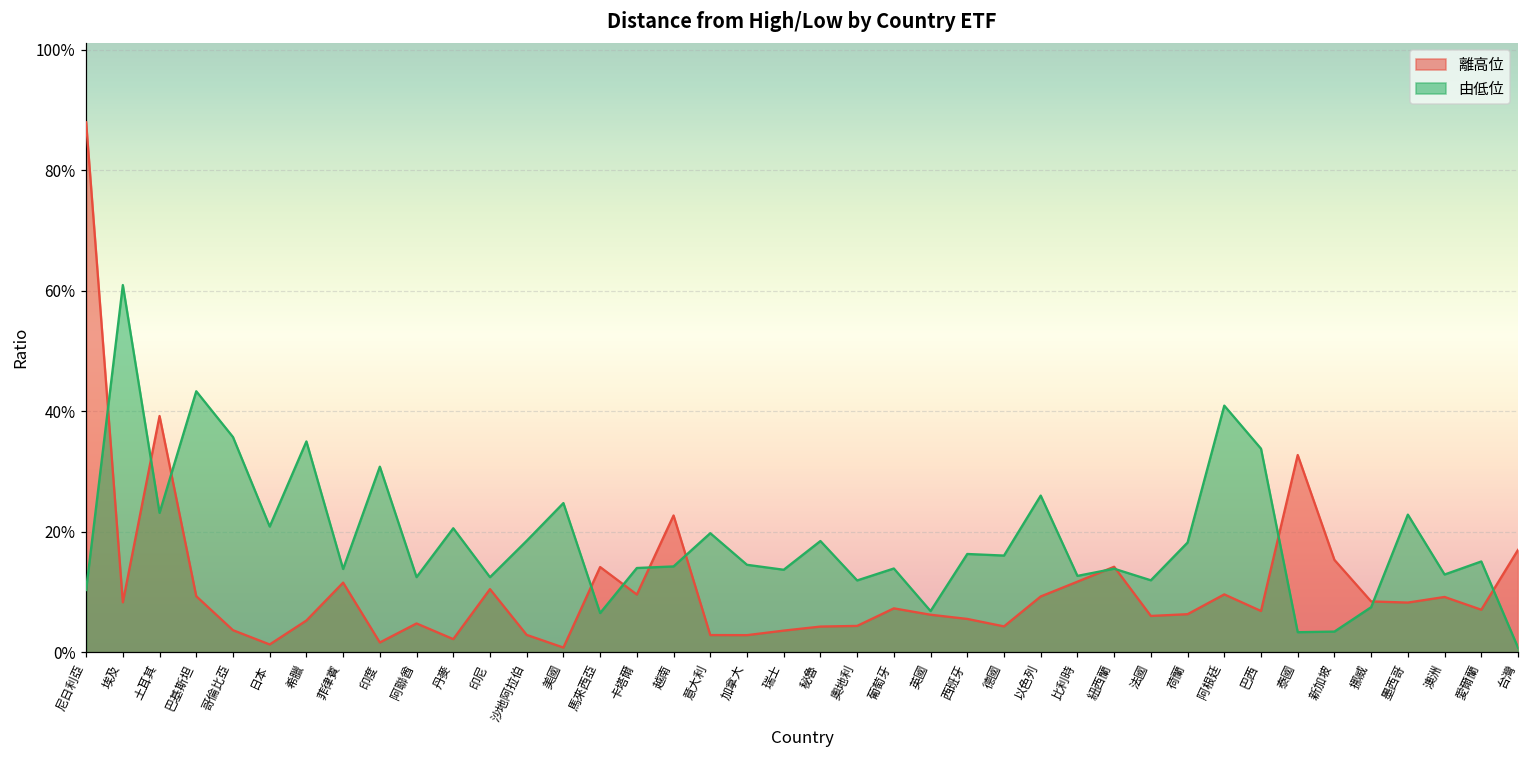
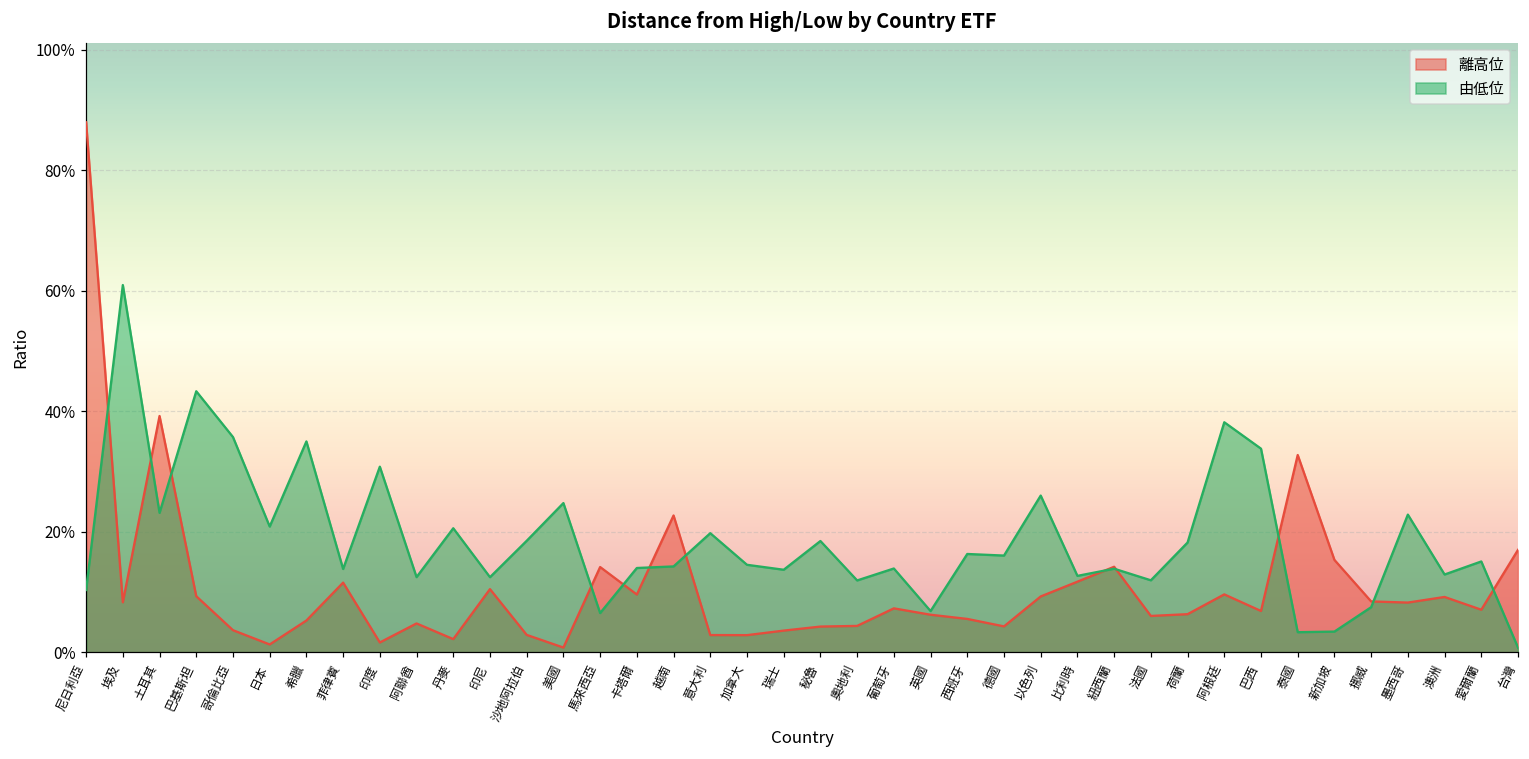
由低位, 阿根廷: 41% -> 38%
